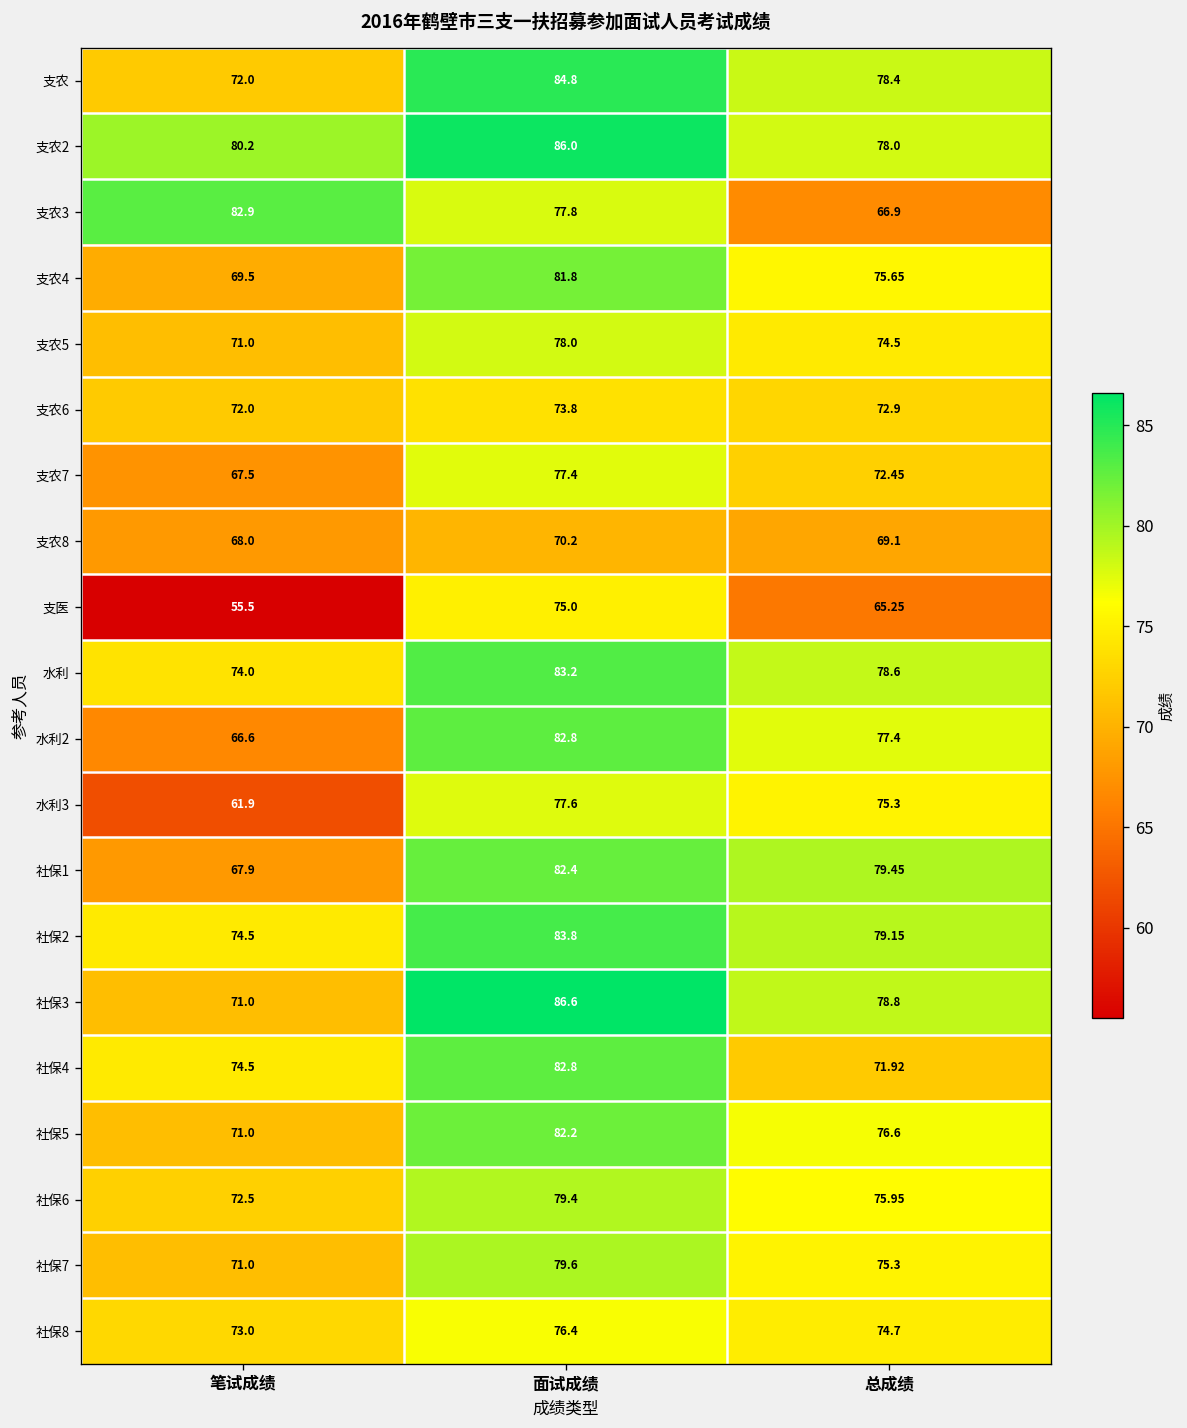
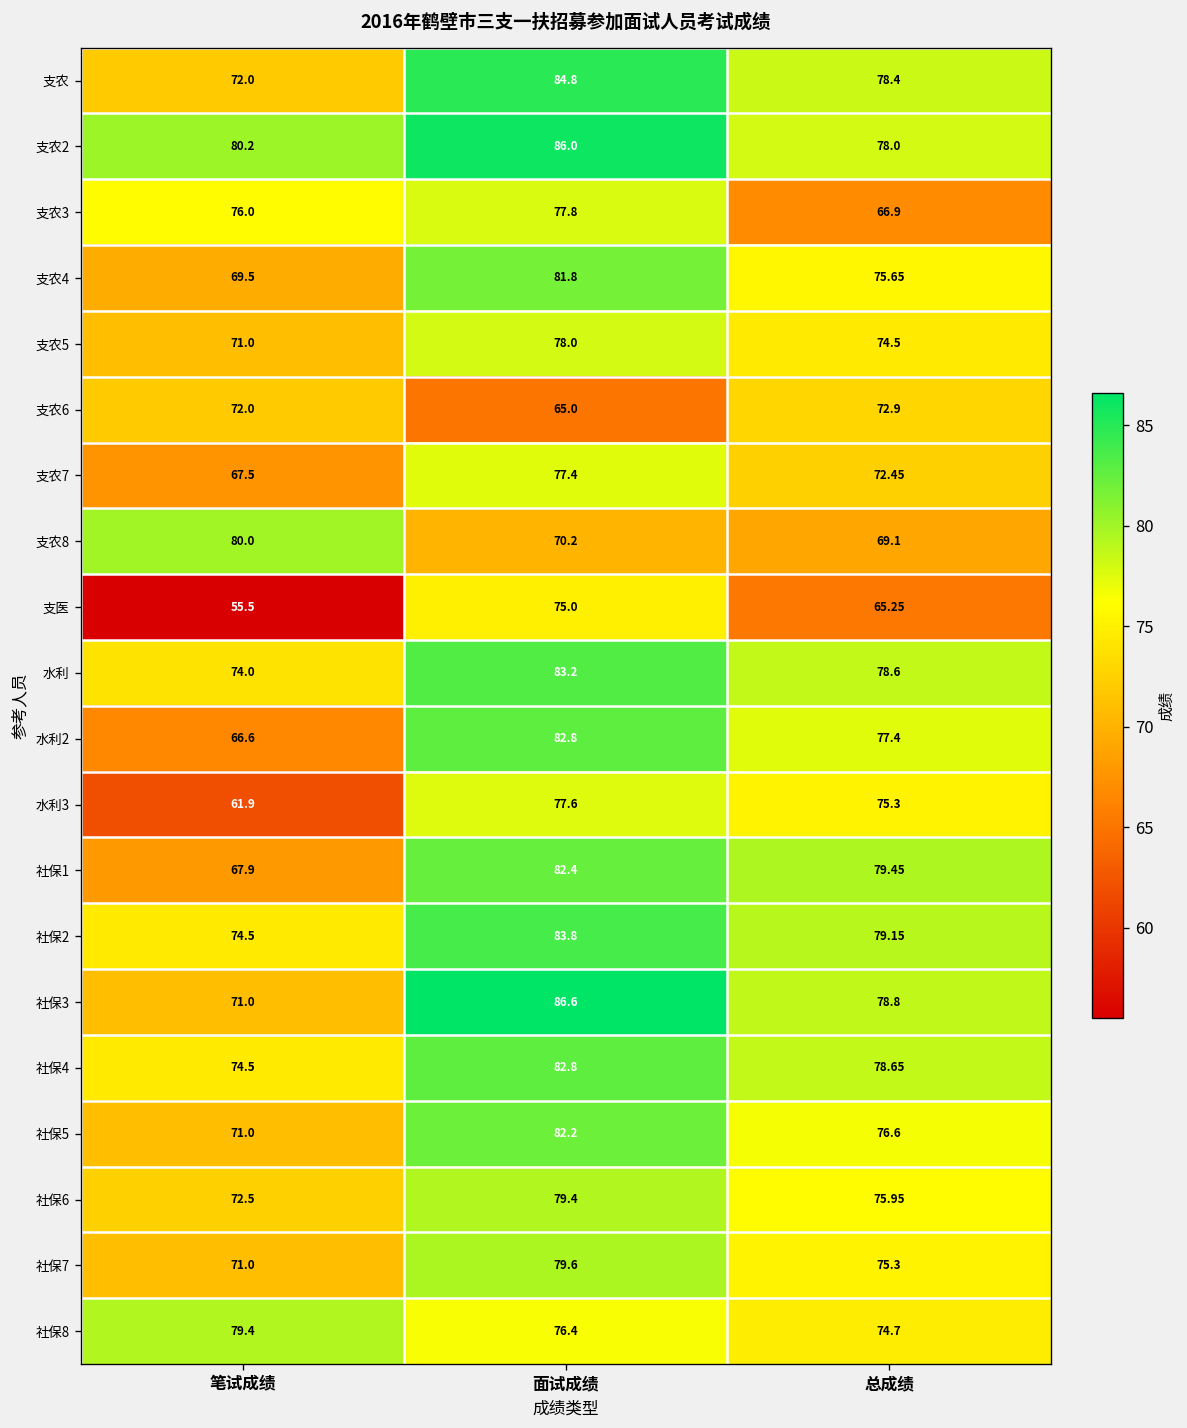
支农3, 笔试成绩: 82.9 -> 76.0
支农6, 面试成绩: 73.8 -> 65.0
支农8, 笔试成绩: 68.0 -> 80.0
社保4, 总成绩: 71.92 -> 78.65
社保8, 笔试成绩: 73.0 -> 79.4
